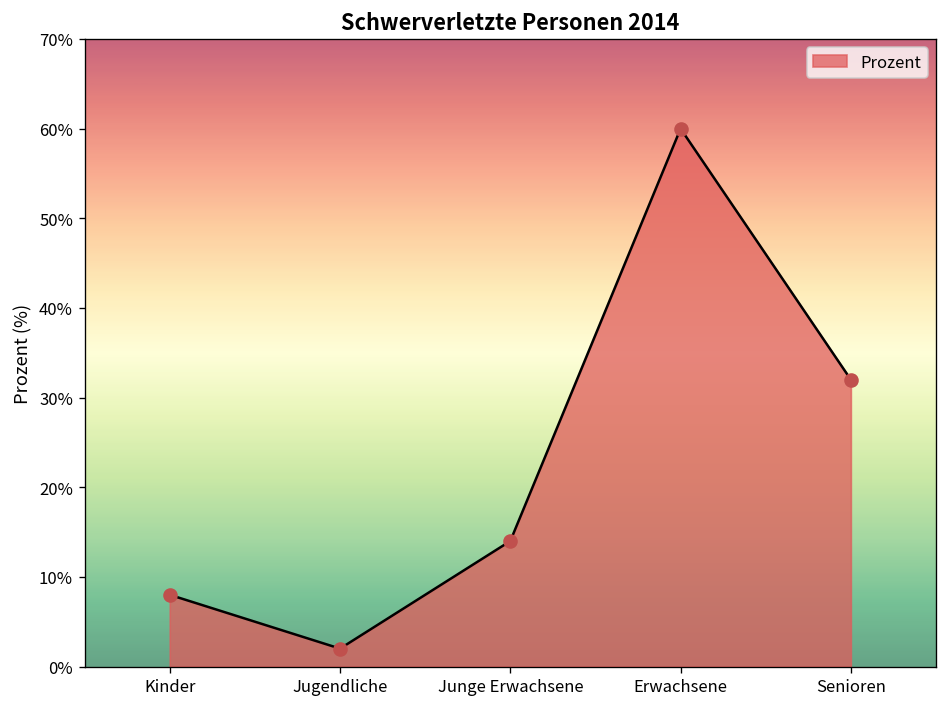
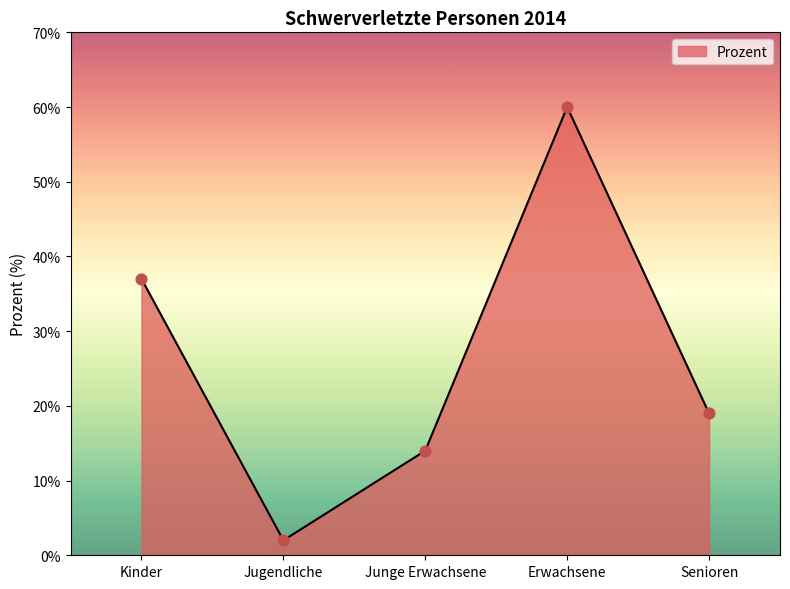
Kinder: 8% -> 37%
Senioren: 32% -> 19%
